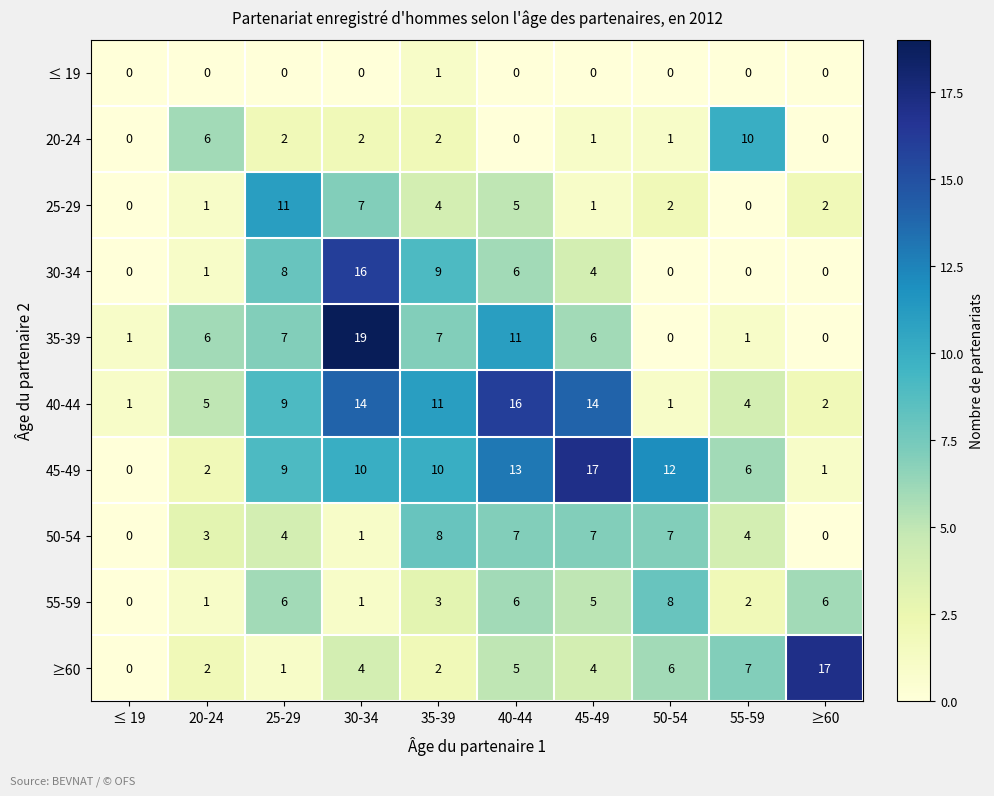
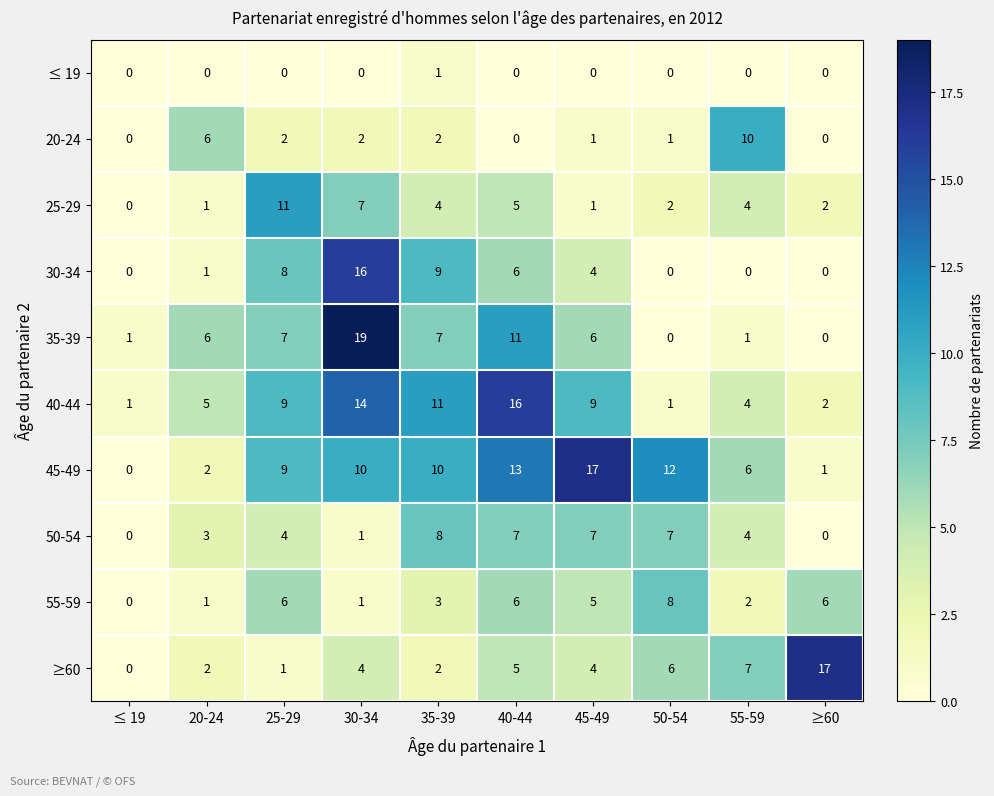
25-29, 55-59: 0 -> 4
40-44, 45-49: 14 -> 9
